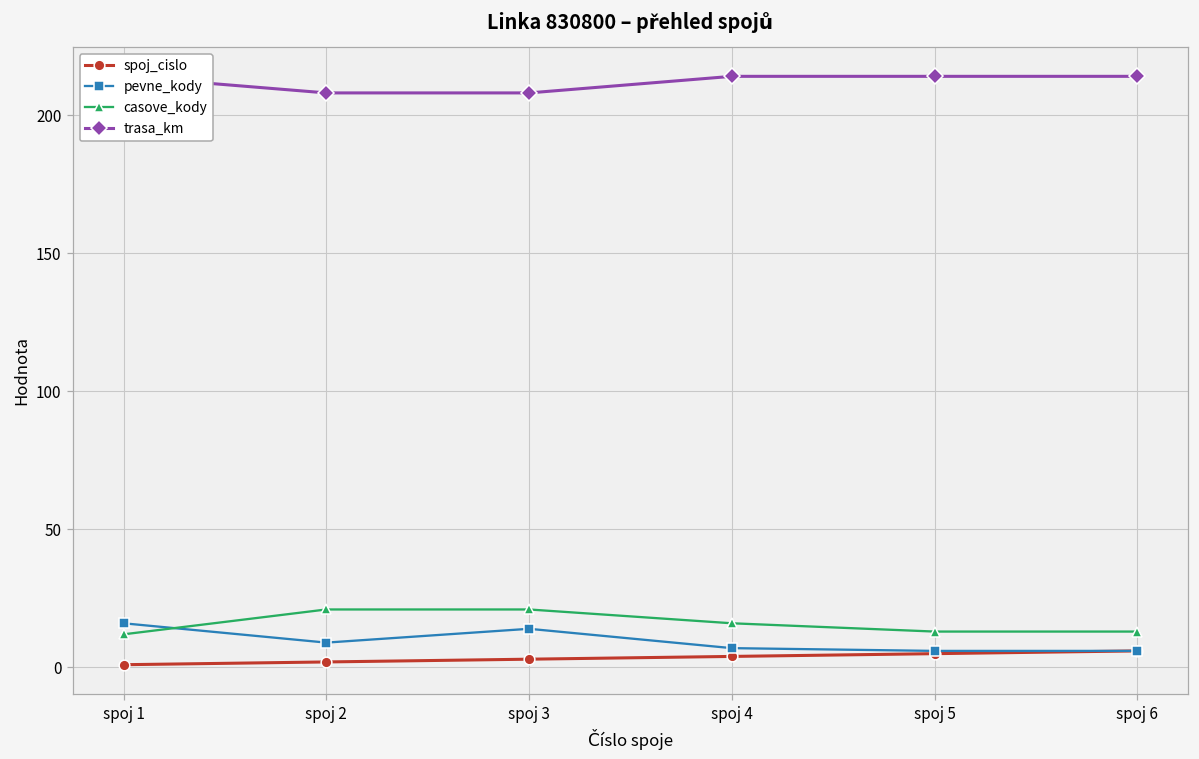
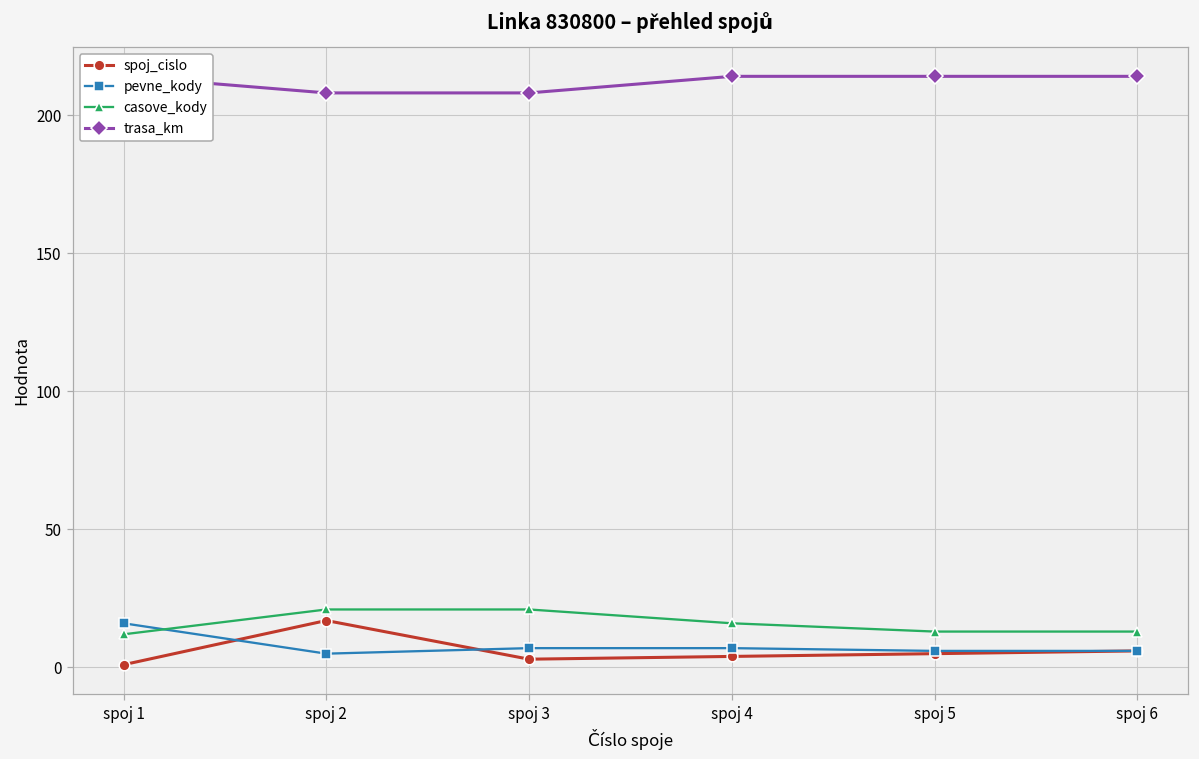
spoj_cislo, spoj 2: 2 -> 17
pevne_kody, spoj 2: 9 -> 5
pevne_kody, spoj 3: 14 -> 7
